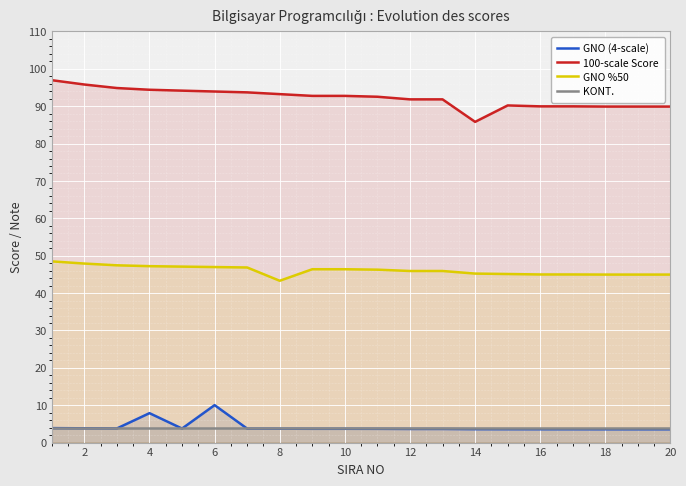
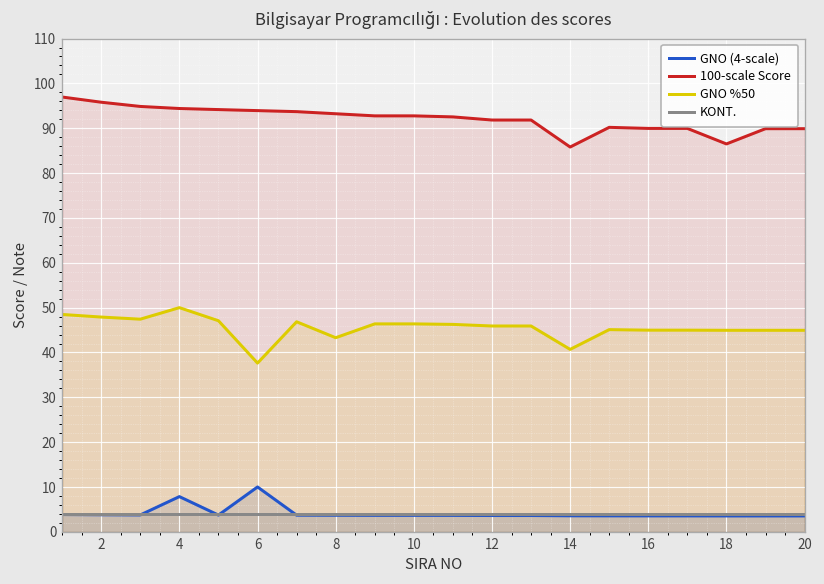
GNO %50, 4: 47 -> 50
GNO %50, 6: 47 -> 38
GNO %50, 14: 45 -> 41
100-scale Score, 18: 90 -> 87
